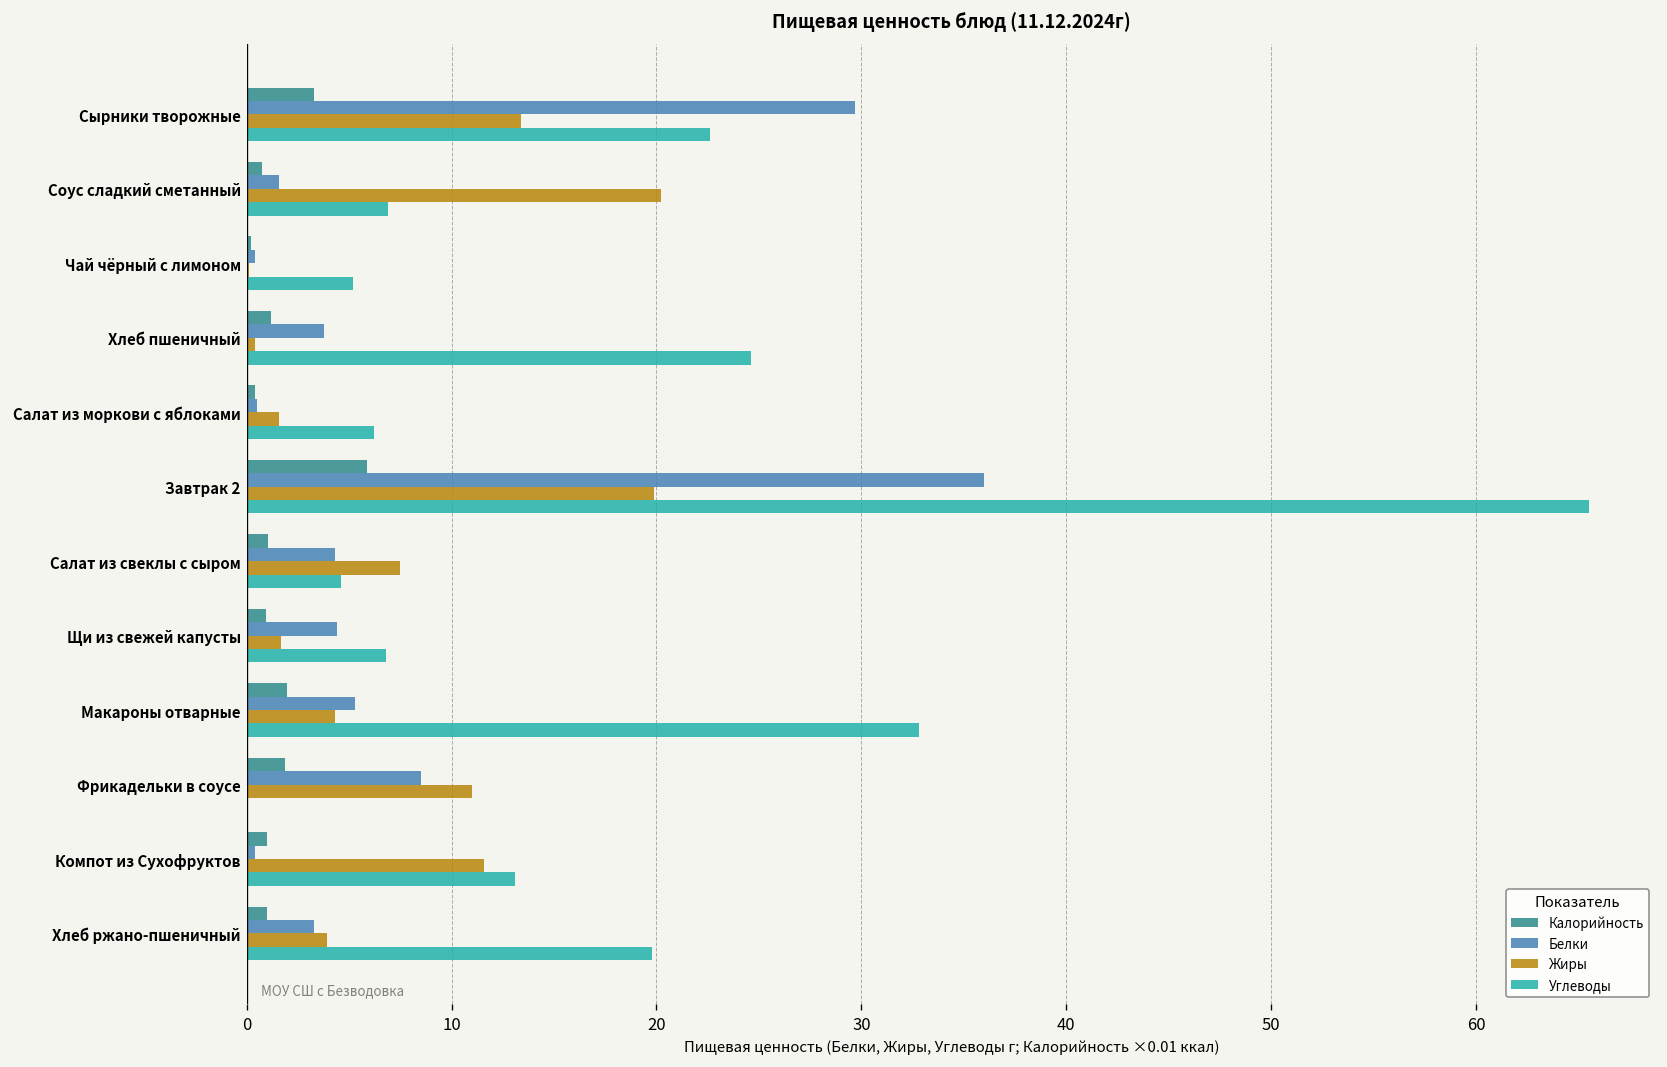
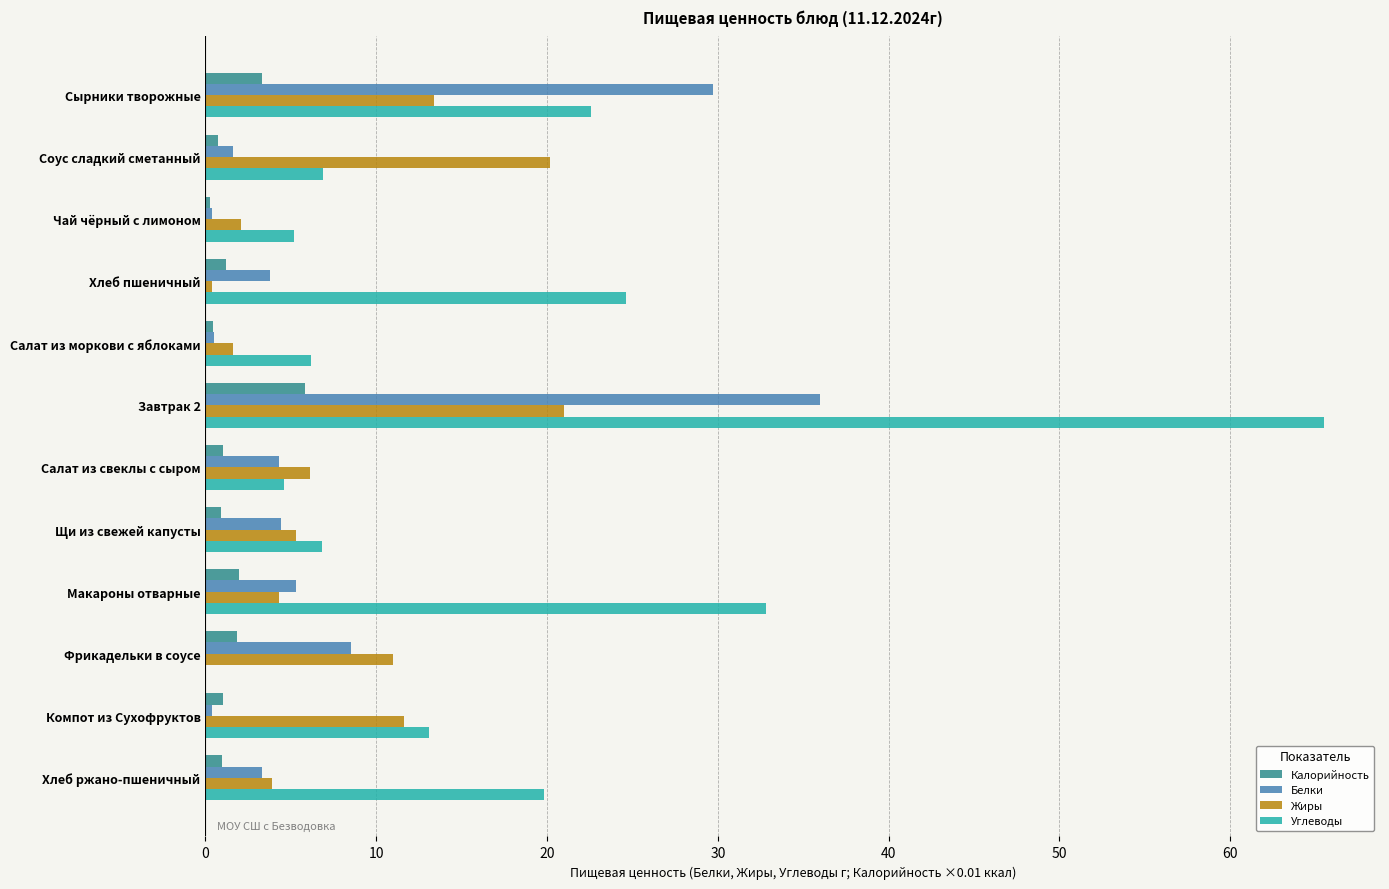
Жиры, Чай чёрный с лимоном: 0.1 -> 2.1
Жиры, Завтрак 2: 19.9 -> 21.0
Жиры, Салат из свеклы с сыром: 7.5 -> 6.1
Жиры, Щи из свежей капусты: 1.7 -> 5.3
